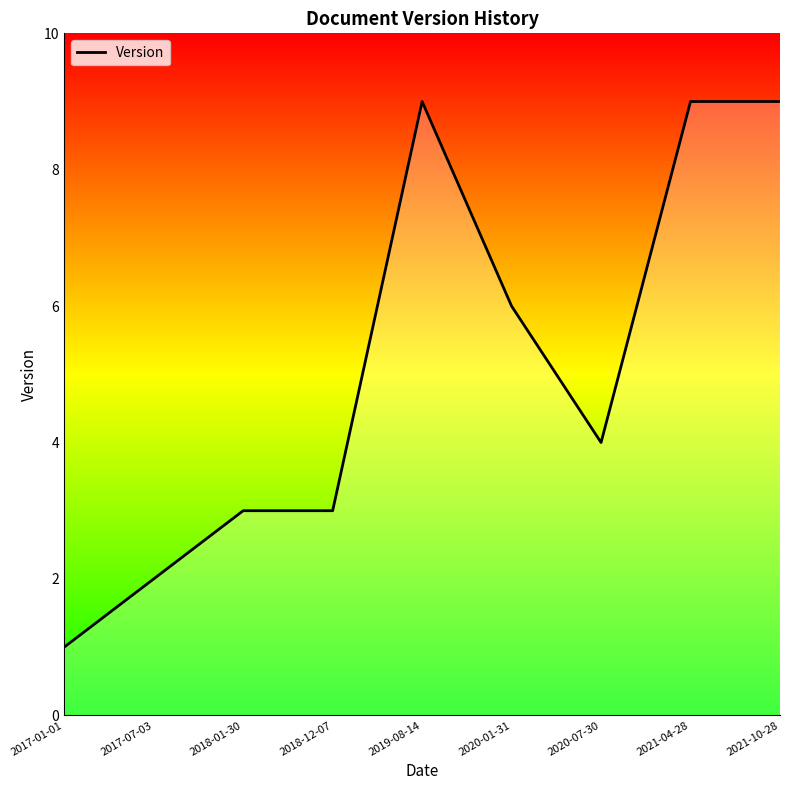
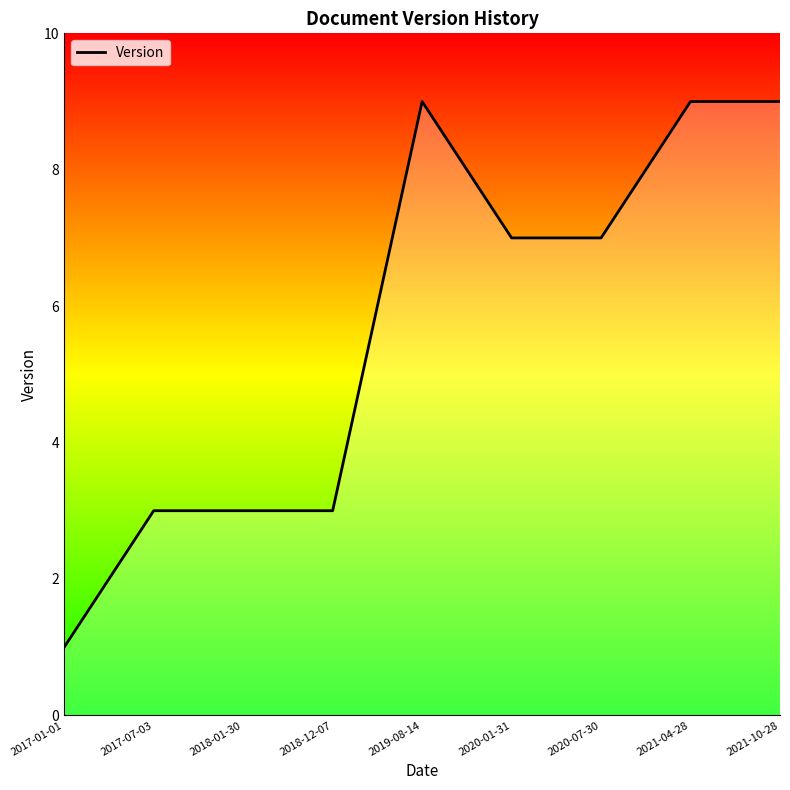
2017-07-03: 2 -> 3
2020-01-31: 6 -> 7
2020-07-30: 4 -> 7
